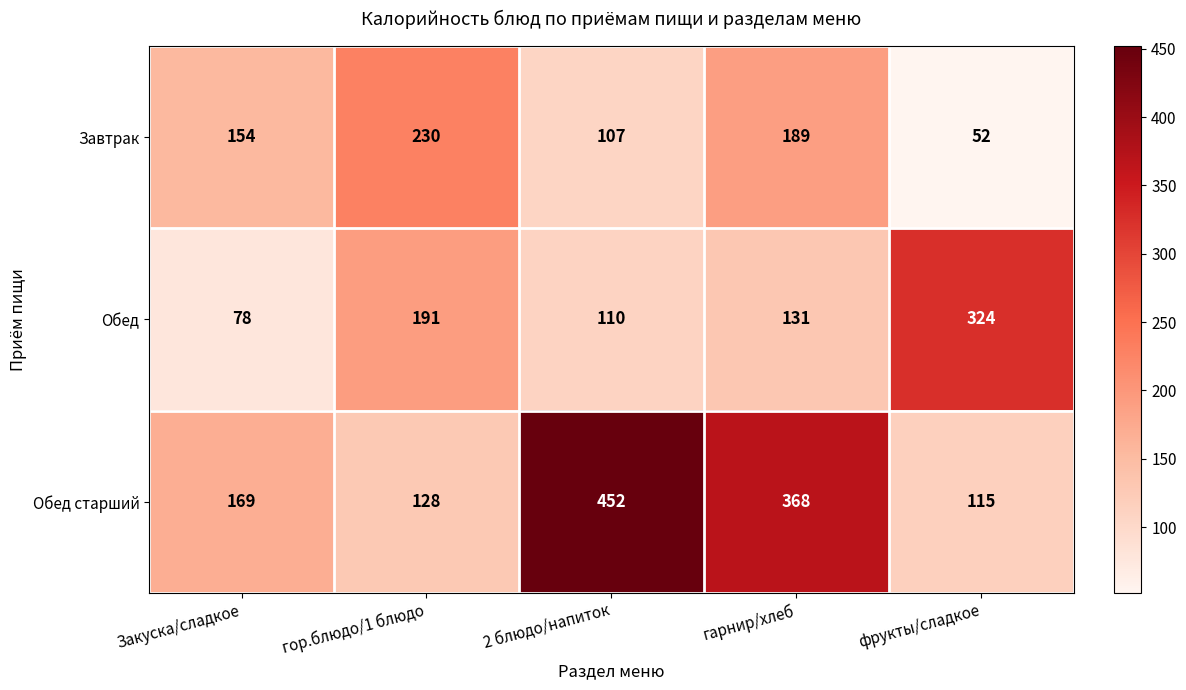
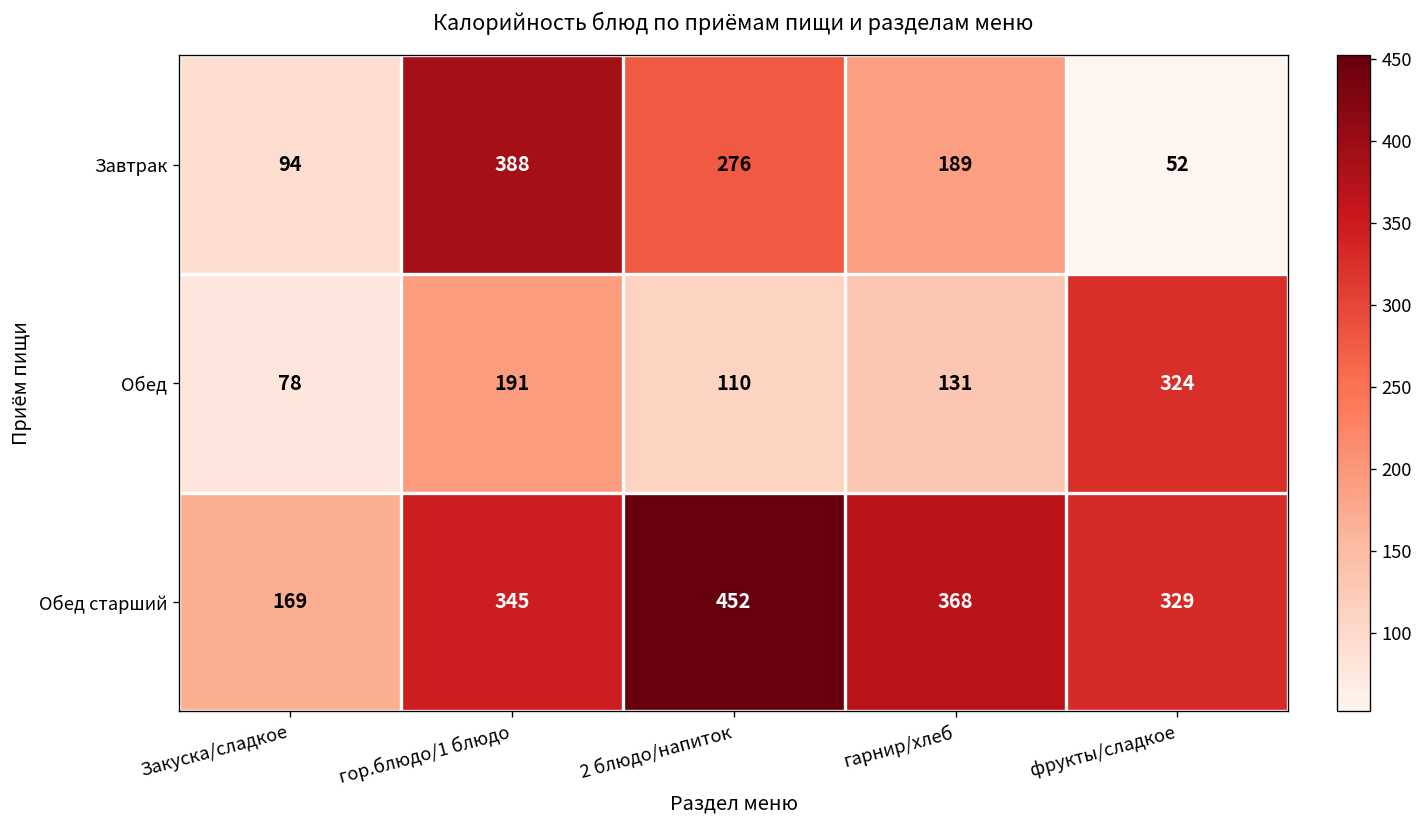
Завтрак, Закуска/сладкое: 154 -> 94
Завтрак, гор.блюдо/1 блюдо: 230 -> 388
Завтрак, 2 блюдо/напиток: 107 -> 276
Обед старший, гор.блюдо/1 блюдо: 128 -> 345
Обед старший, фрукты/сладкое: 115 -> 329
